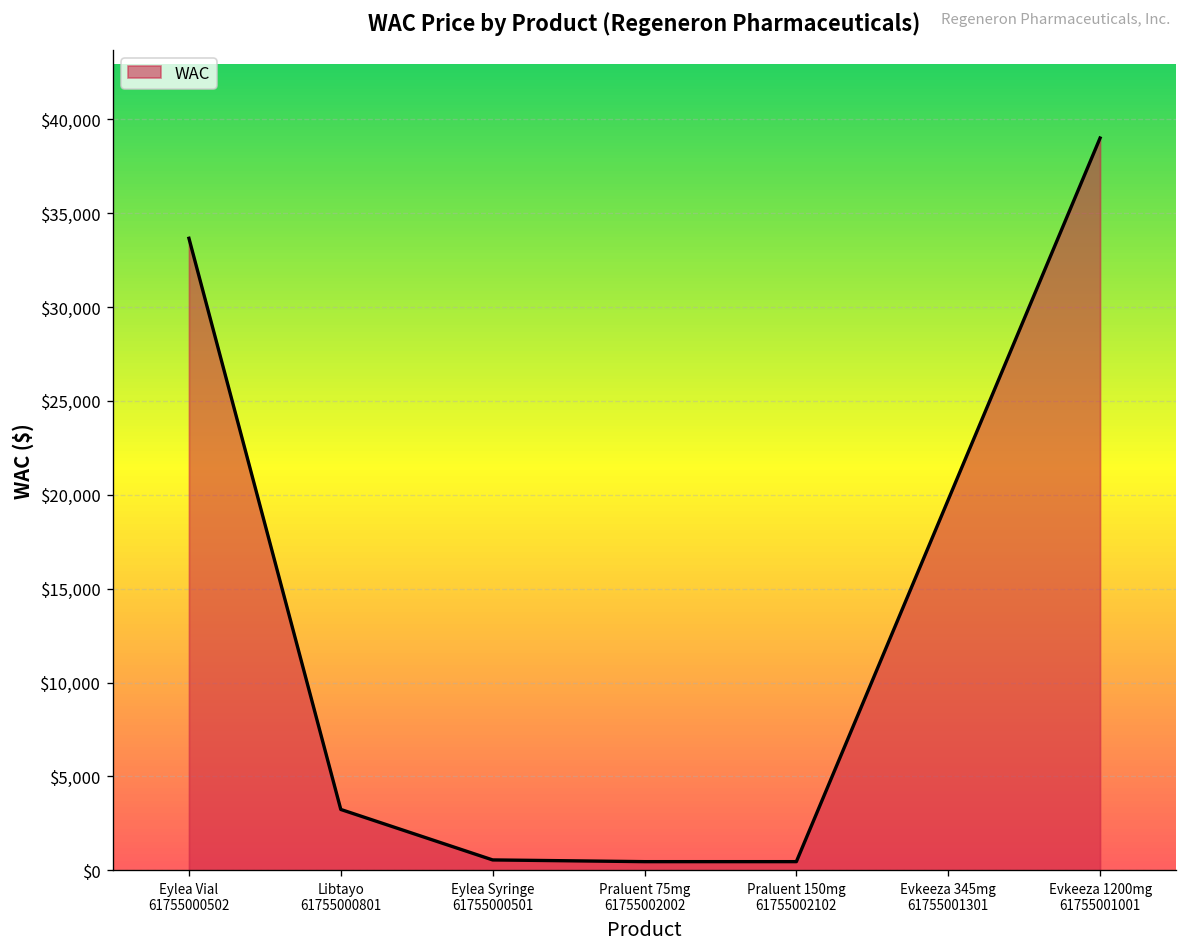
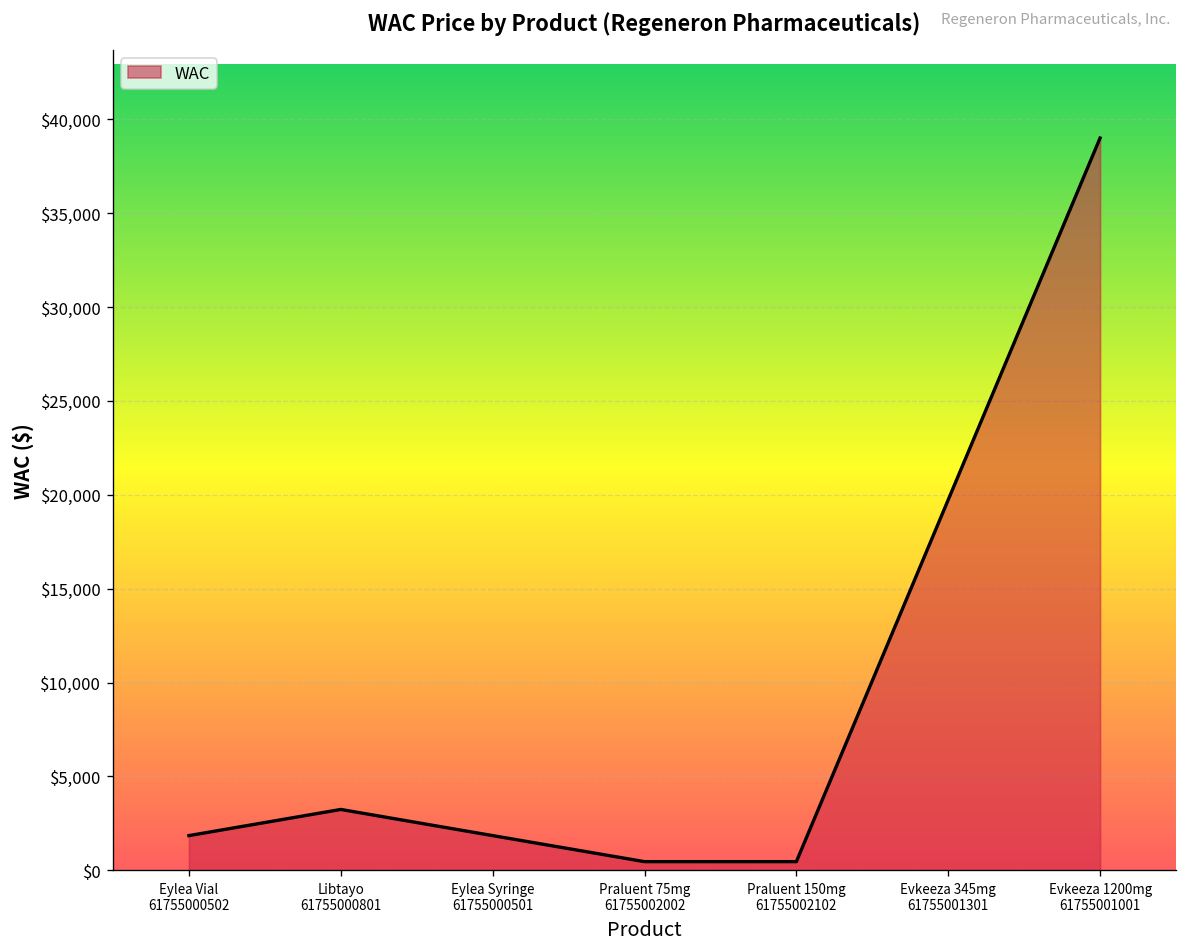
Eylea Vial 61755000502: $33,700 -> $1,900
Eylea Syringe 61755000501: $600 -> $1,900
